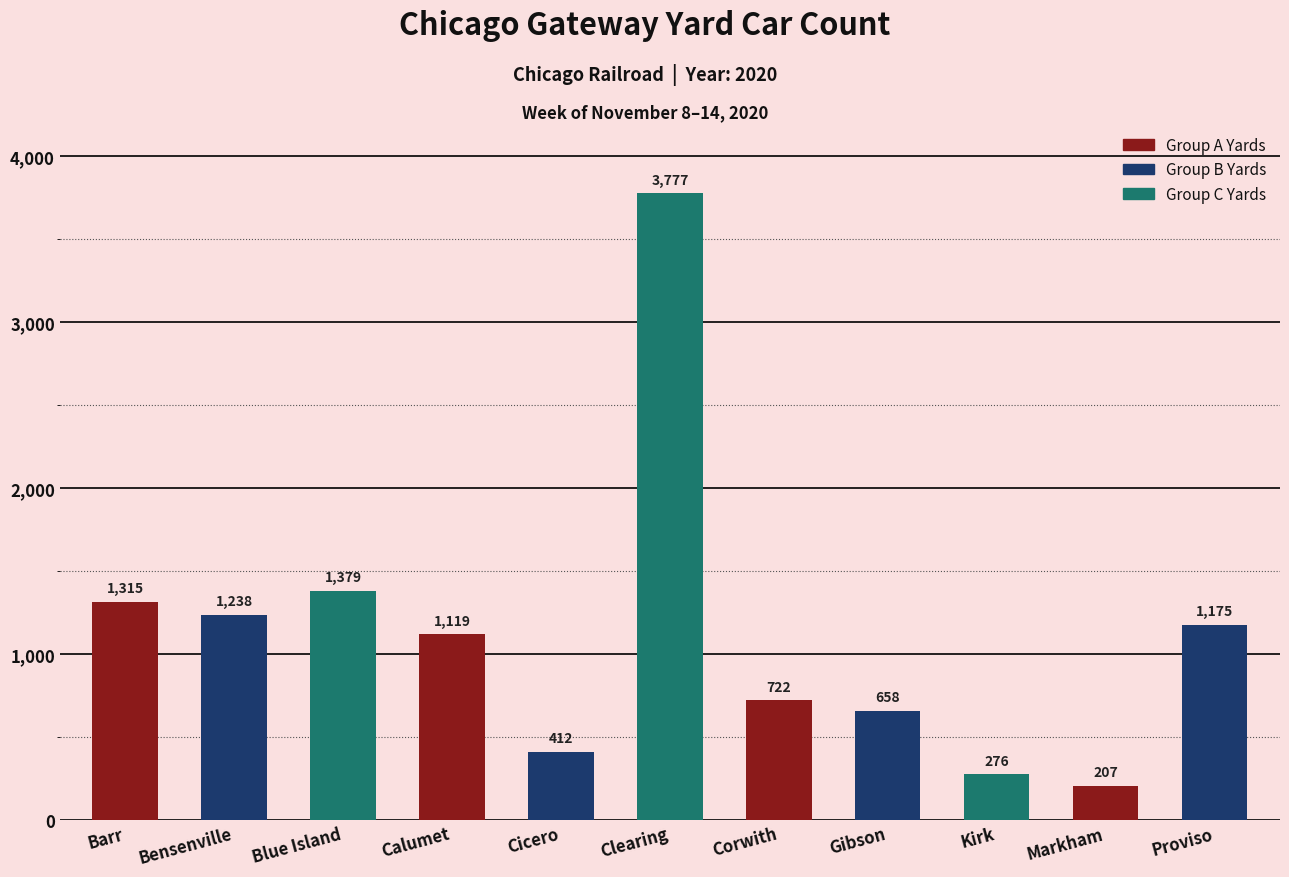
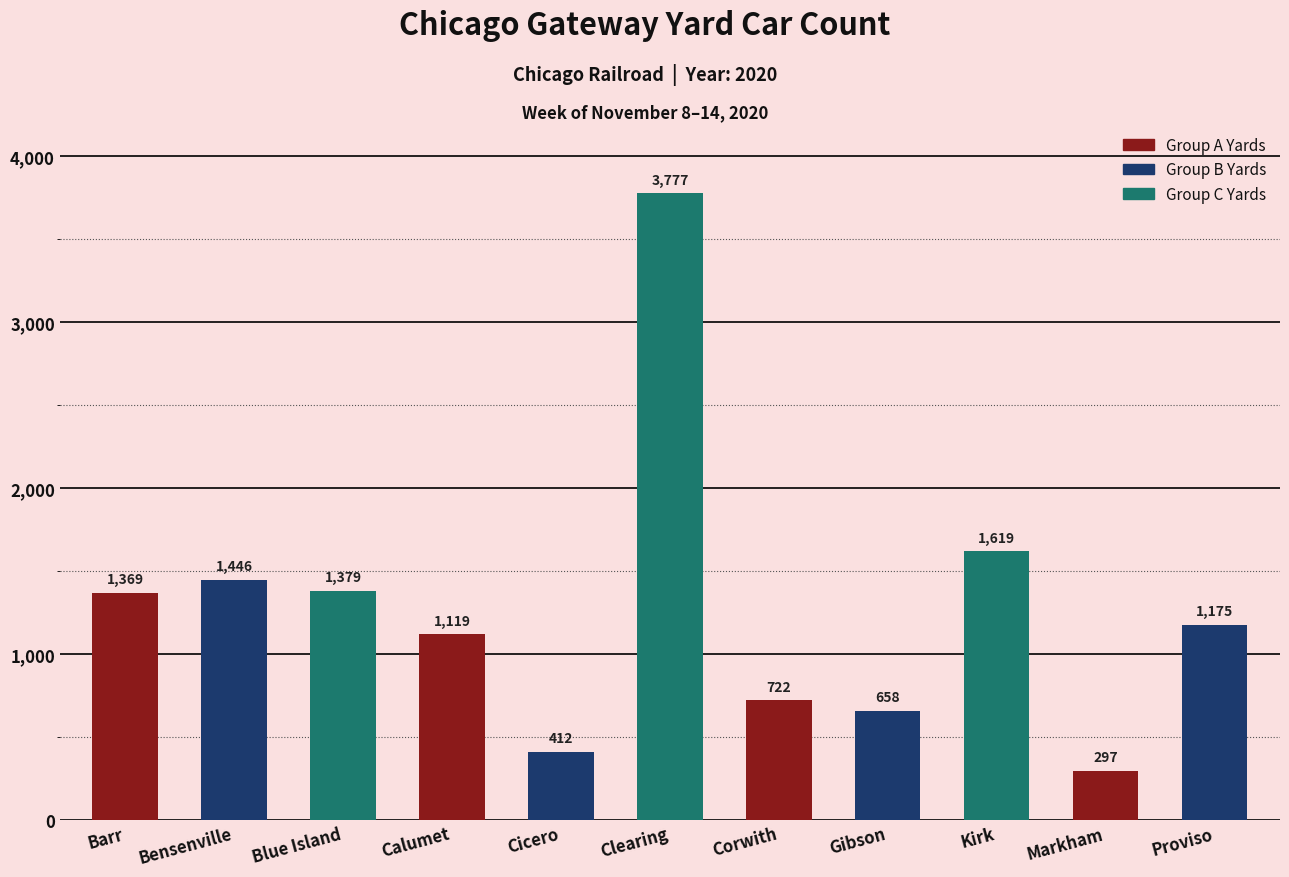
Barr: 1,315 -> 1,369
Bensenville: 1,238 -> 1,446
Kirk: 276 -> 1,619
Markham: 207 -> 297
